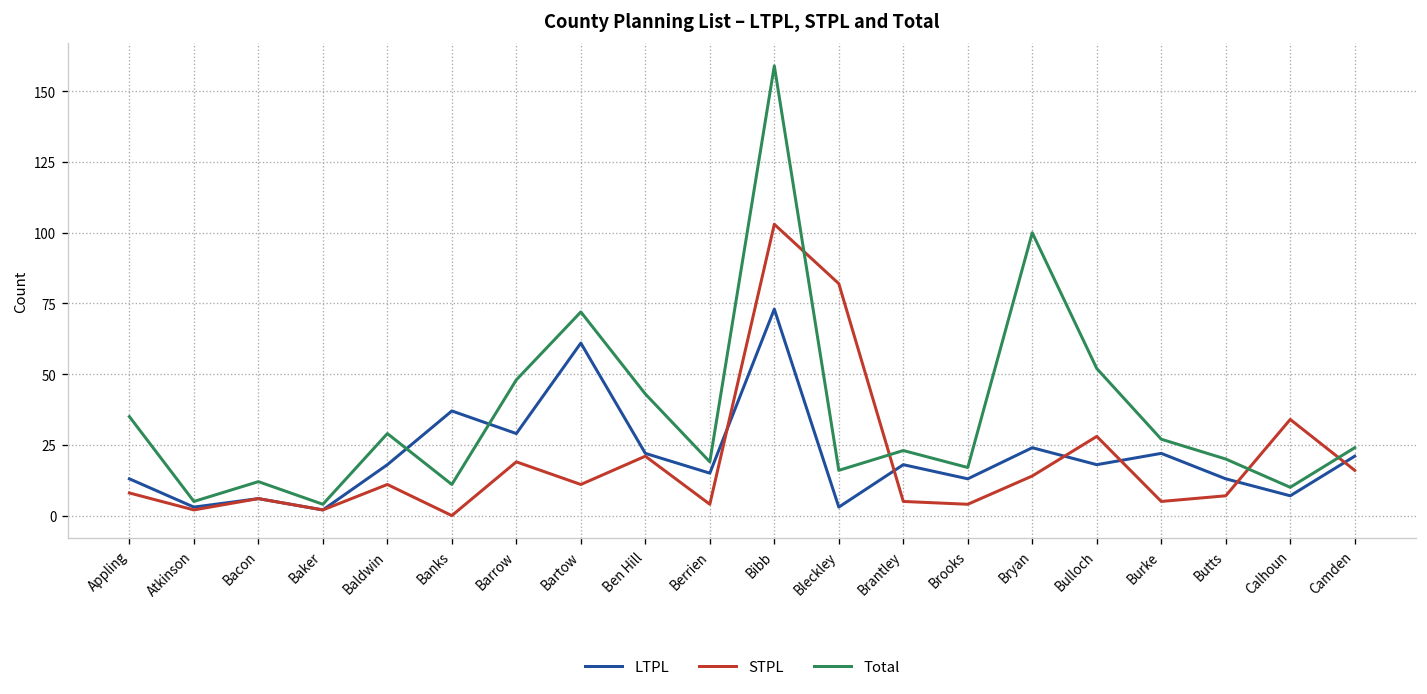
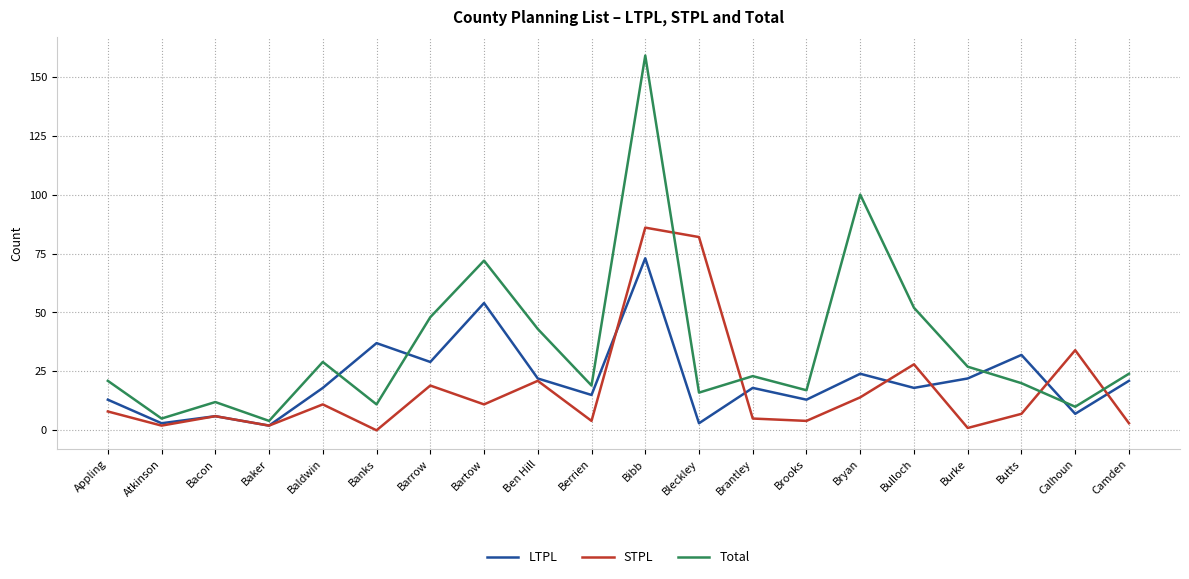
Total, Appling: 35 -> 21
LTPL, Bartow: 61 -> 54
STPL, Bibb: 103 -> 86
STPL, Burke: 5 -> 1
LTPL, Butts: 13 -> 32
STPL, Camden: 16 -> 3
